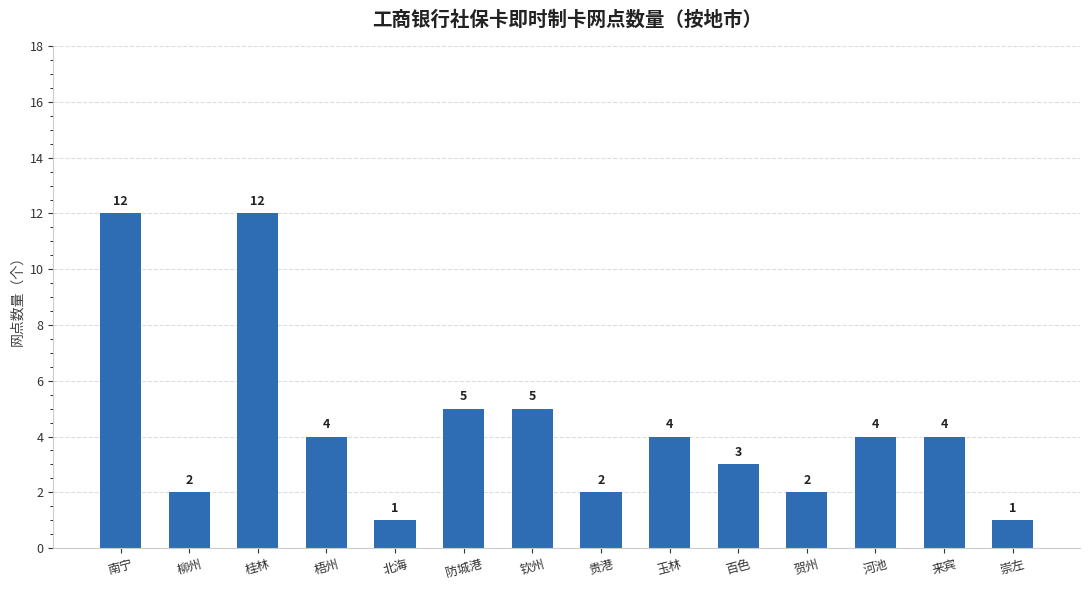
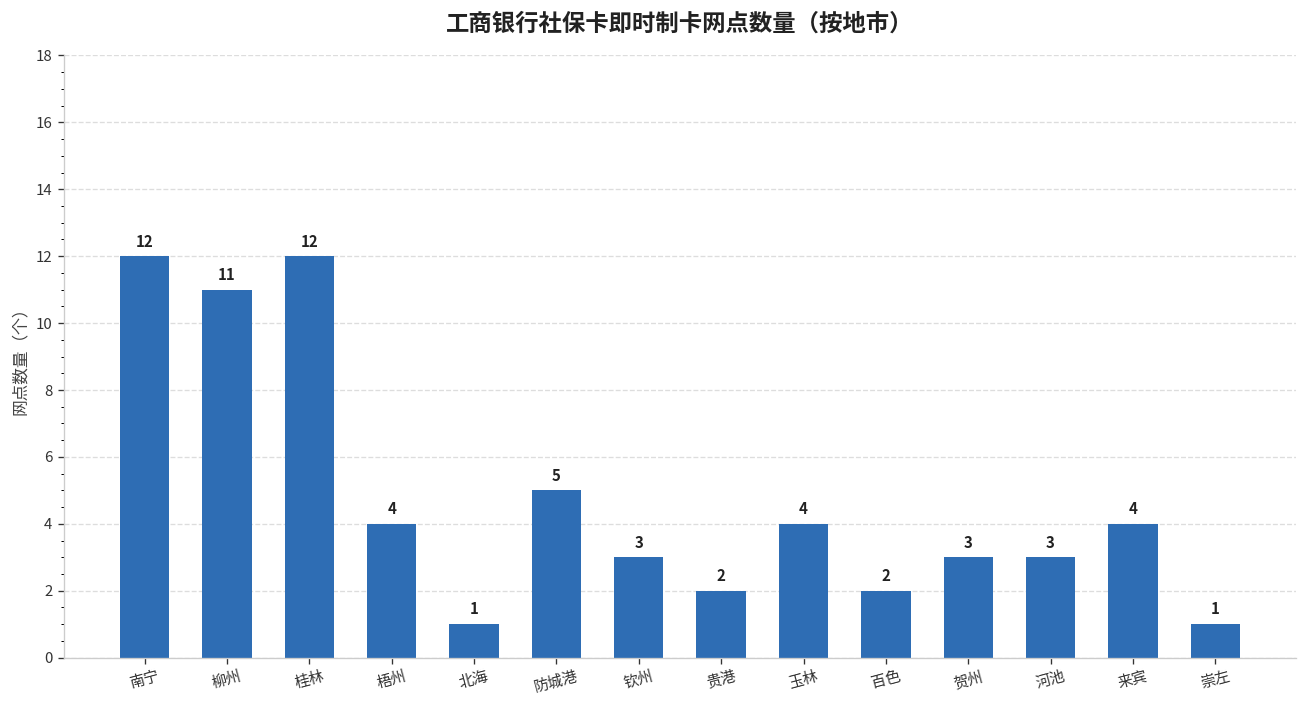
柳州: 2 -> 11
钦州: 5 -> 3
百色: 3 -> 2
贺州: 2 -> 3
河池: 4 -> 3
